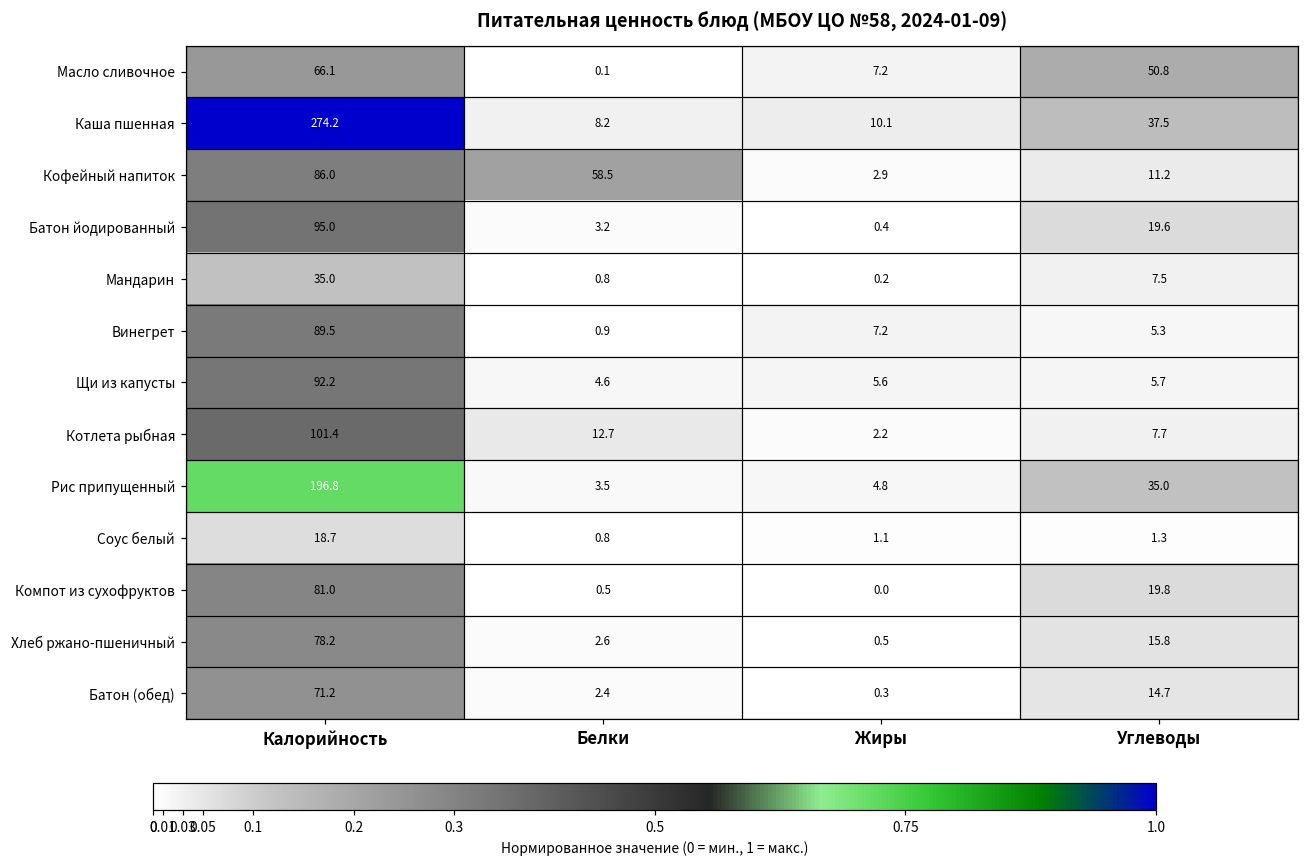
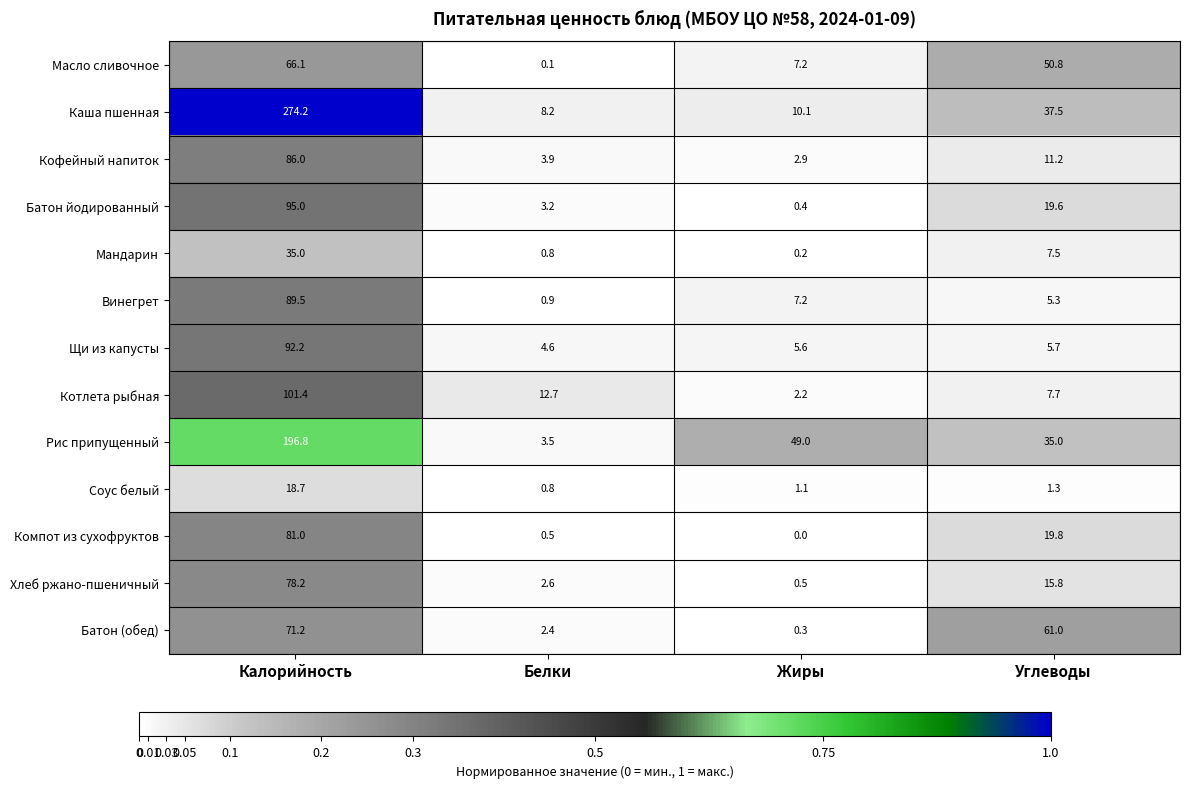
Кофейный напиток, Белки: 58.5 -> 3.9
Рис припущенный, Жиры: 4.8 -> 49.0
Батон (обед), Углеводы: 14.7 -> 61.0
